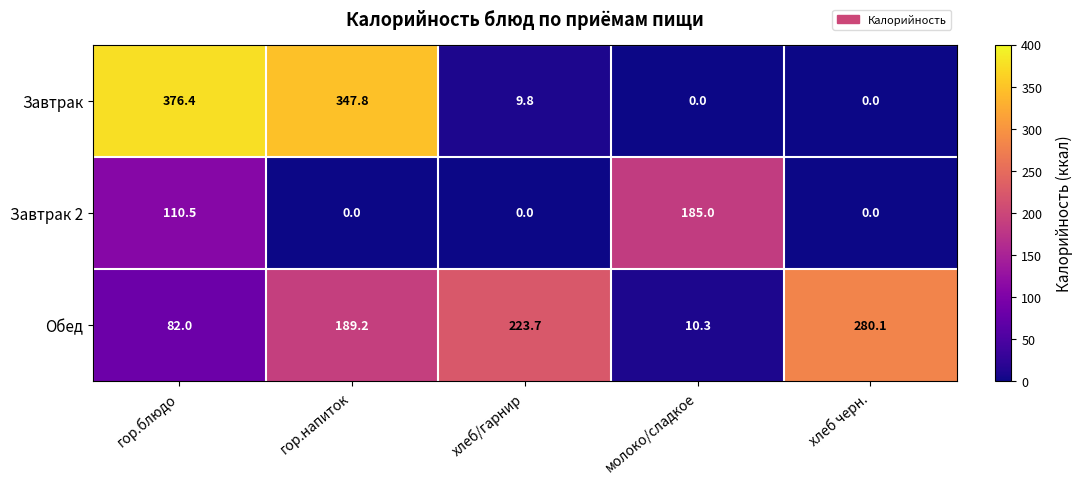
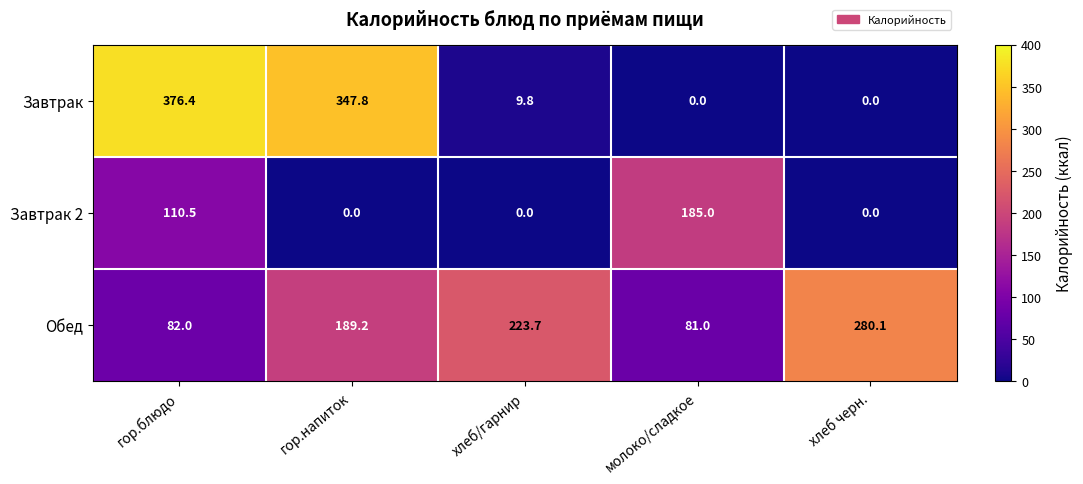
Обед, молоко/сладкое: 10.3 -> 81.0
